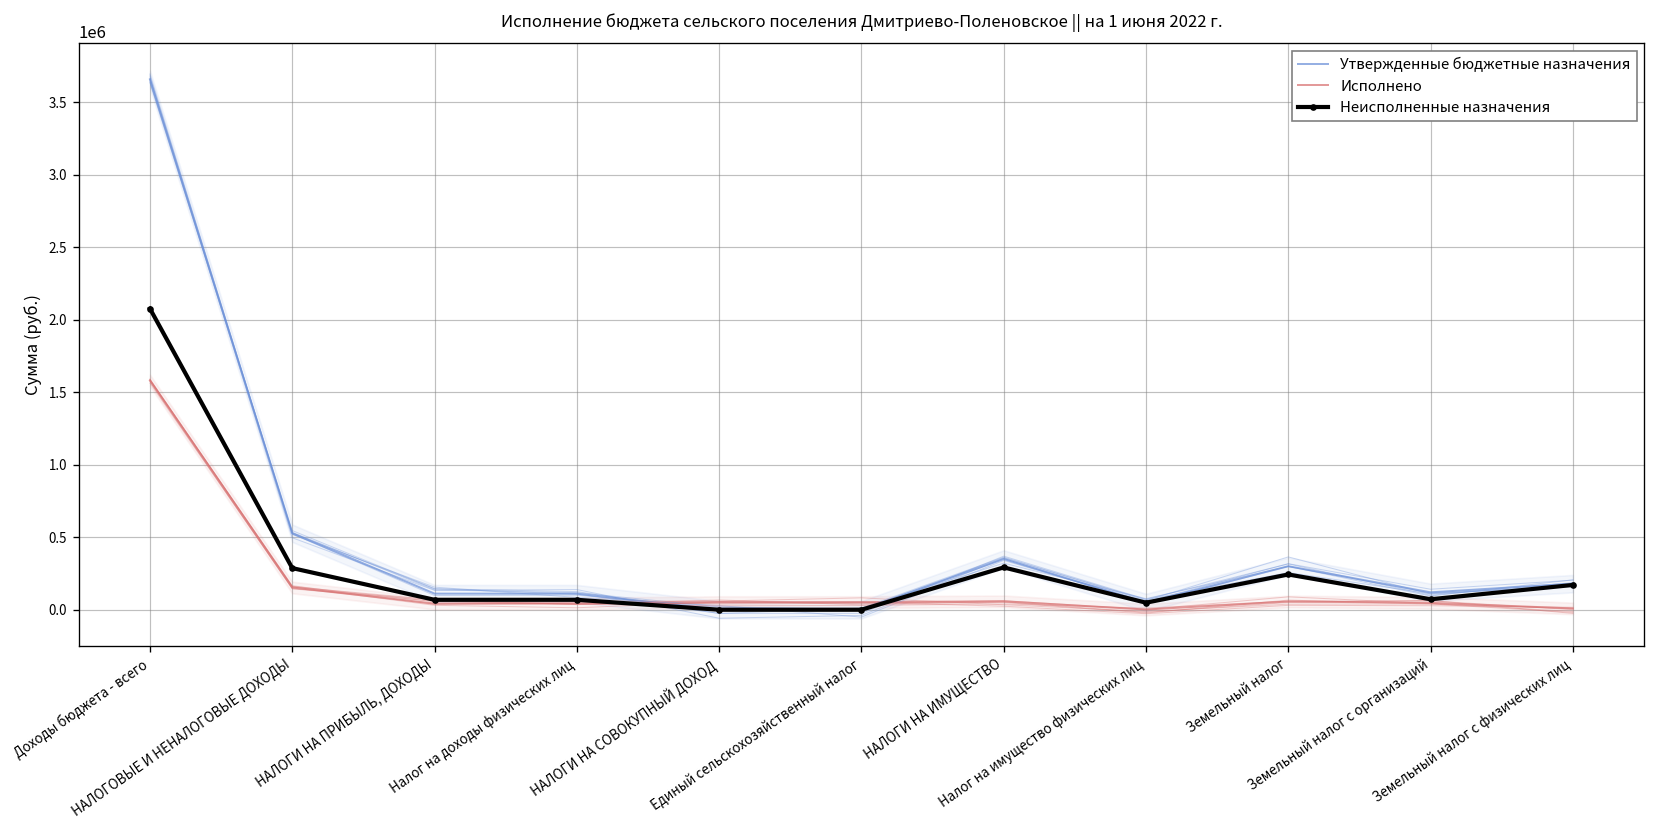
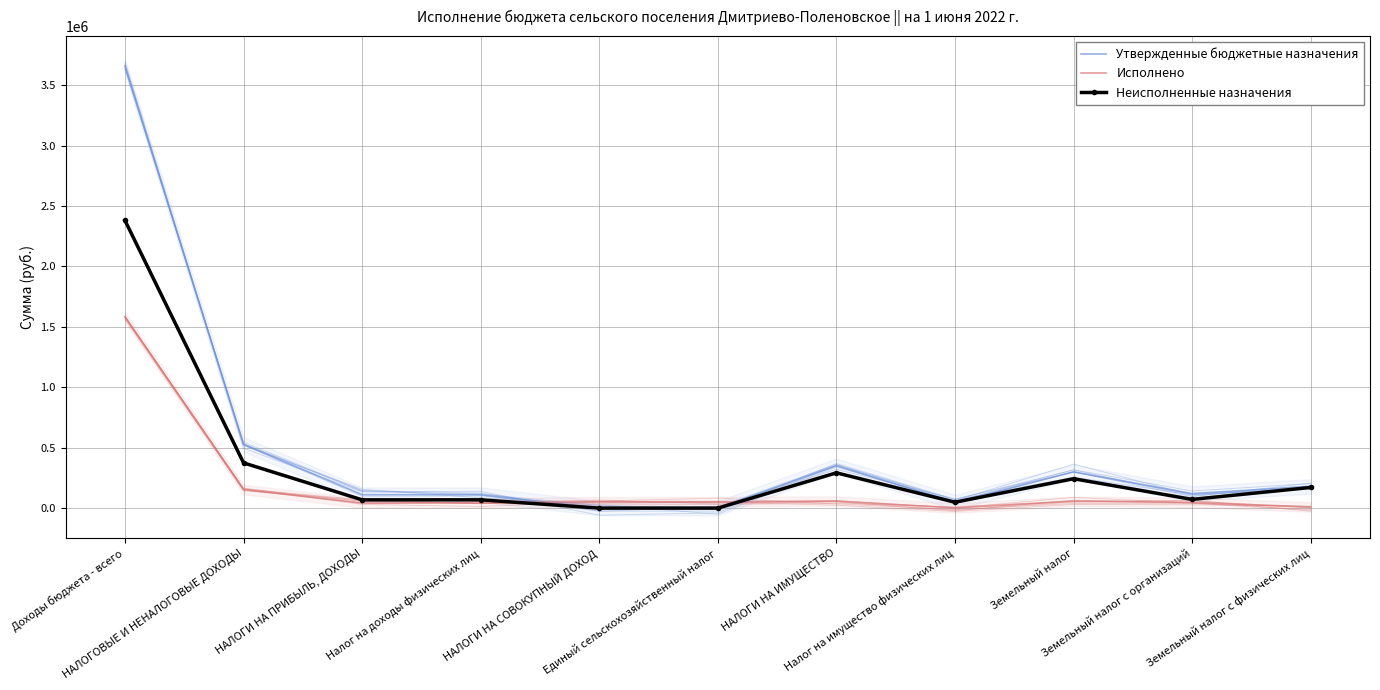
Неисполненные назначения, Доходы бюджета - всего: 2080000 -> 2380000
Неисполненные назначения, НАЛОГОВЫЕ И НЕНАЛОГОВЫЕ ДОХОДЫ: 290000 -> 370000
